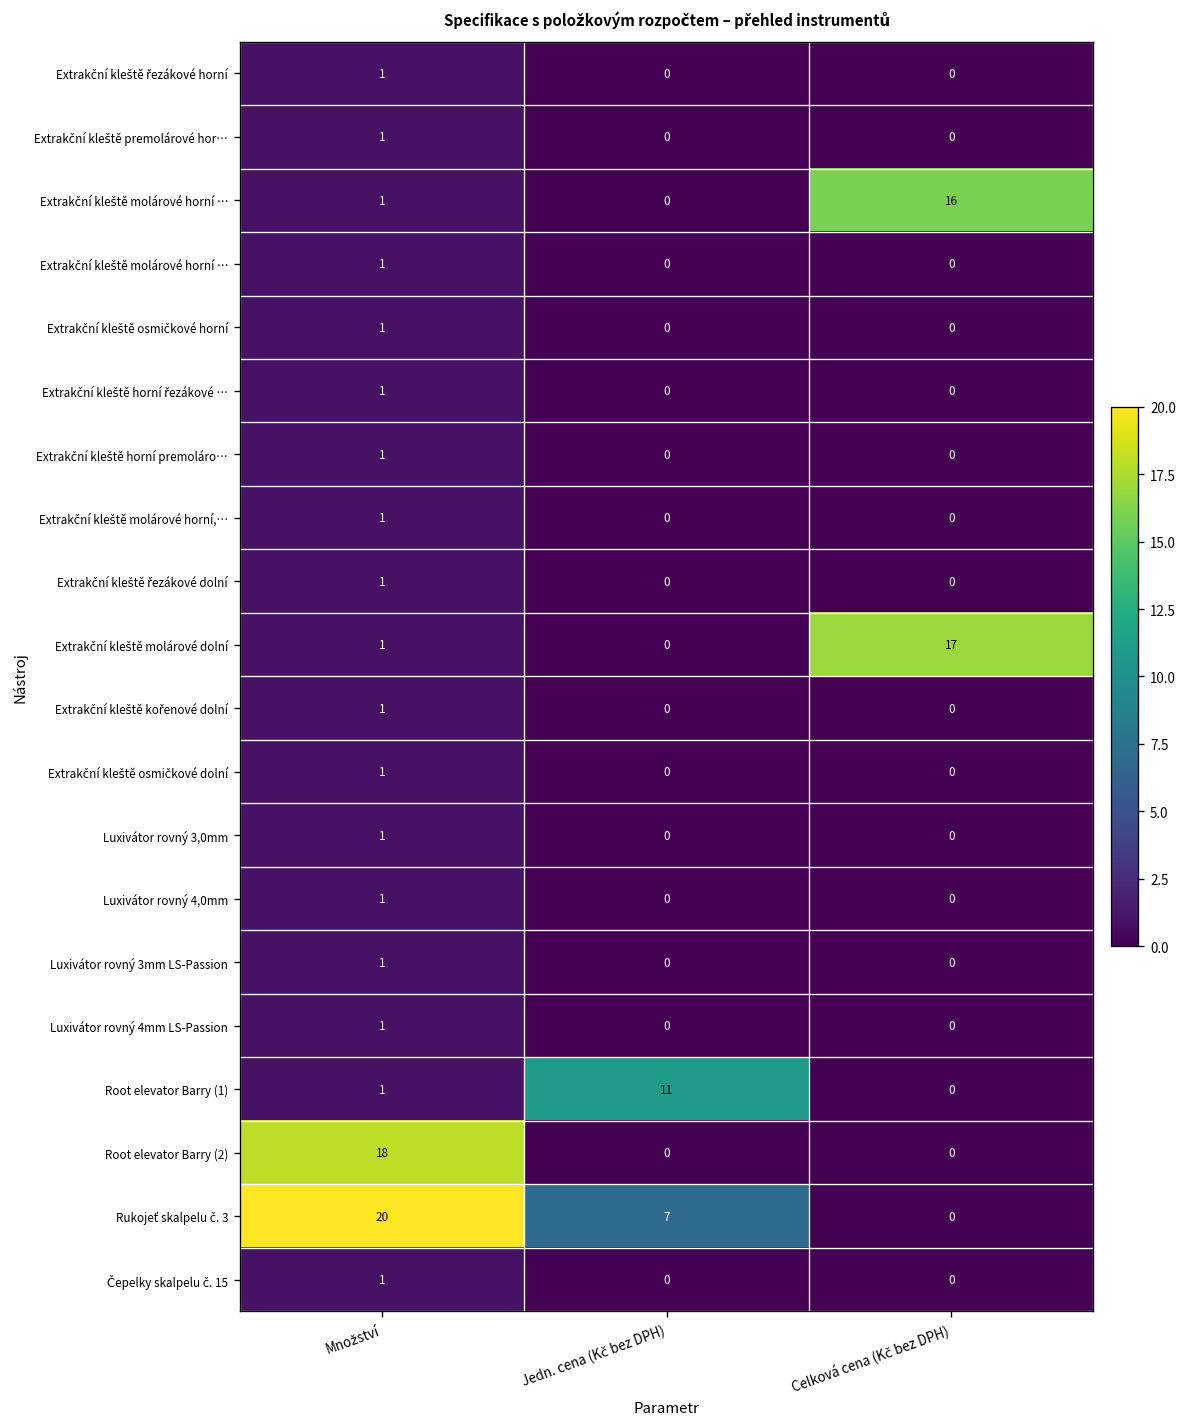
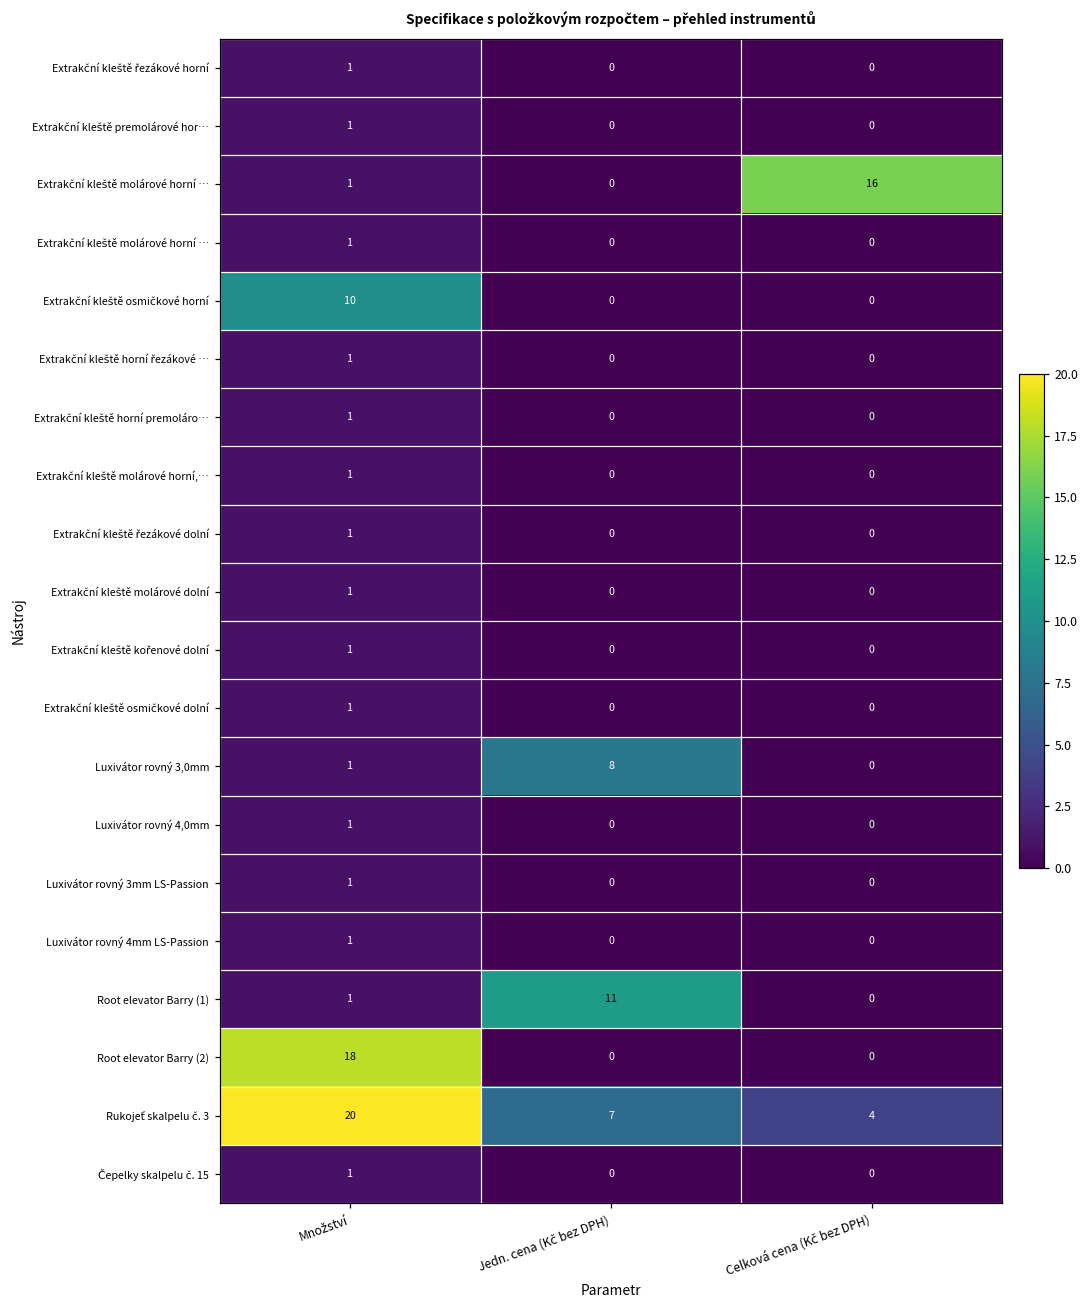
Extrakční kleště osmičkové horní, Množství: 1 -> 10
Extrakční kleště molárové dolní, Celková cena (Kč bez DPH): 17 -> 0
Luxivátor rovný 3,0mm, Jedn. cena (Kč bez DPH): 0 -> 8
Rukojeť skalpelu č. 3, Celková cena (Kč bez DPH): 0 -> 4
